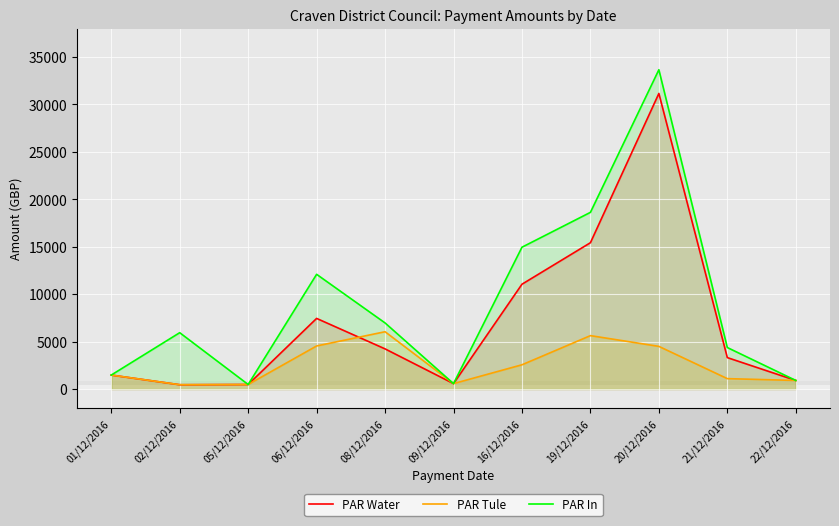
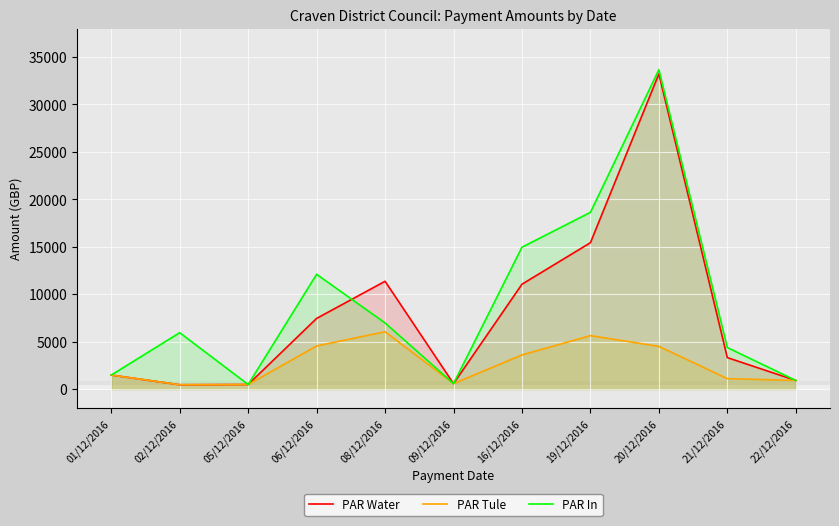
PAR Water, 08/12/2016: 4000 -> 11000
PAR Tule, 16/12/2016: 3000 -> 4000
PAR Water, 20/12/2016: 31000 -> 33000
